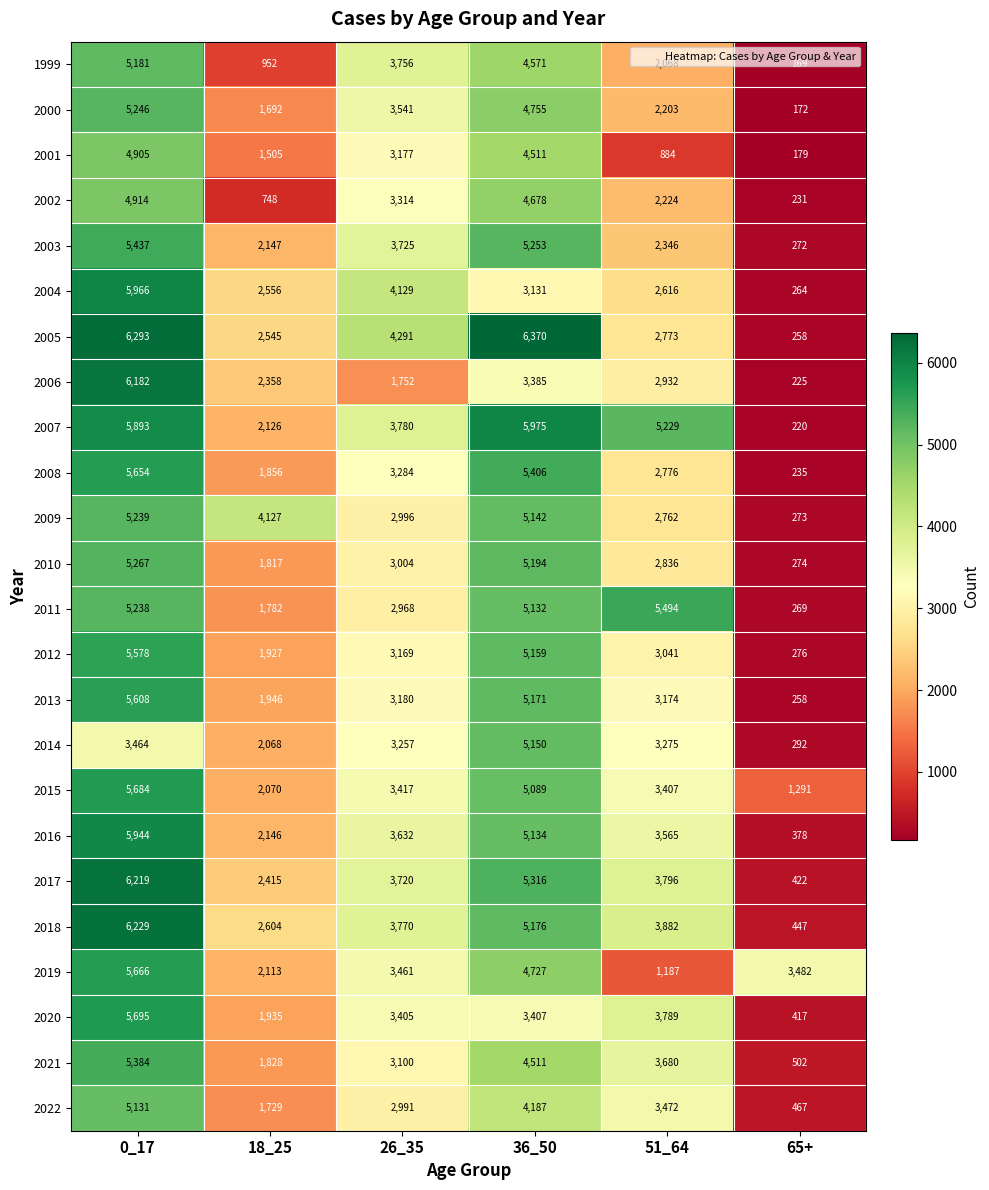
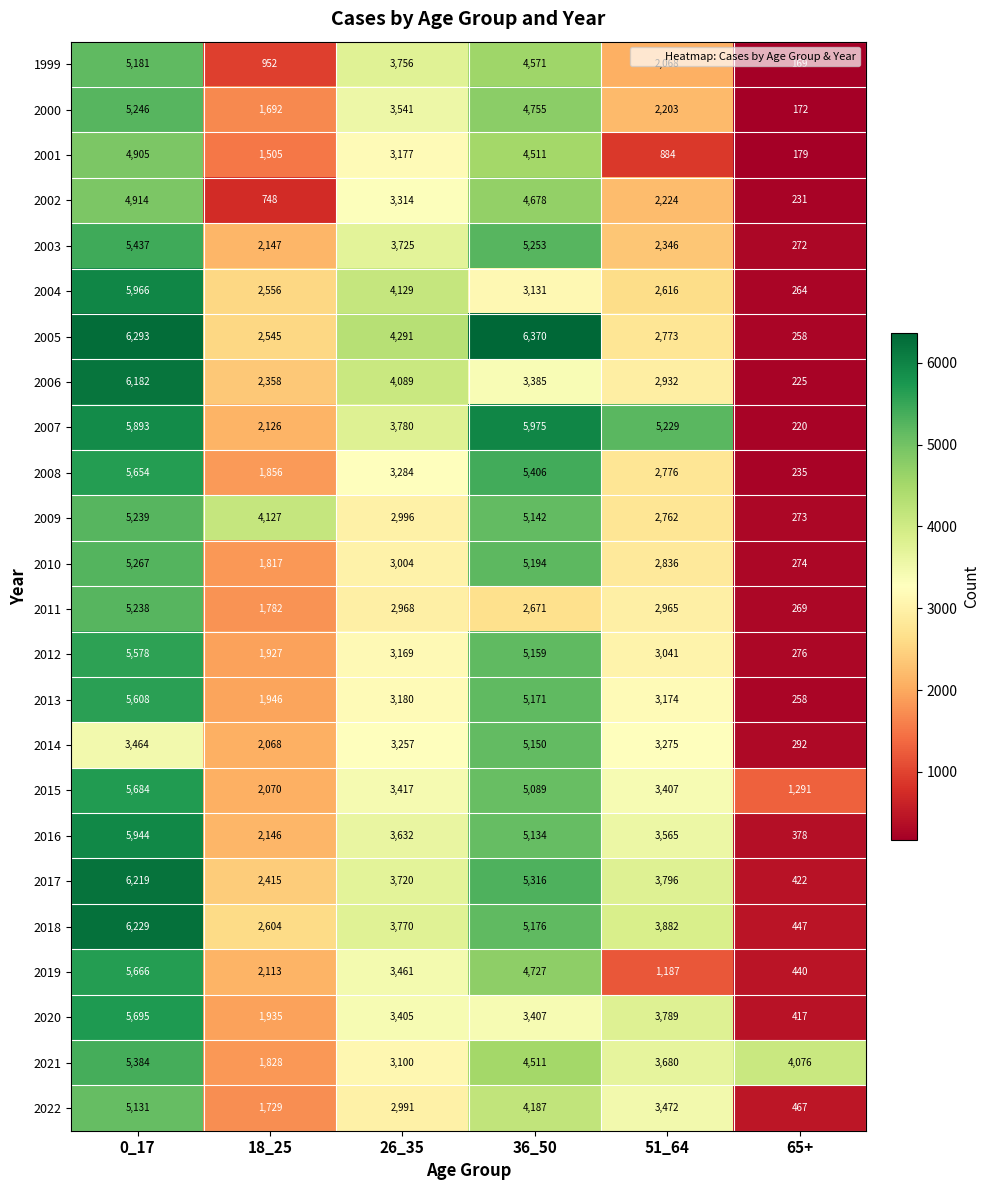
2006, 26_35: 1,752 -> 4,089
2011, 36_50: 5,132 -> 2,671
2011, 51_64: 5,494 -> 2,965
2019, 65+: 3,482 -> 440
2021, 65+: 502 -> 4,076
